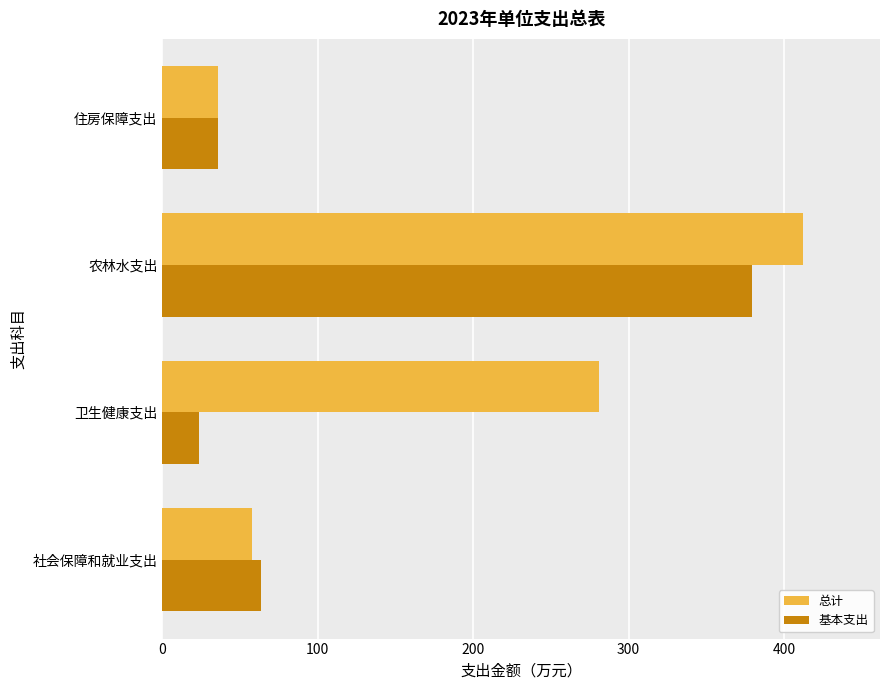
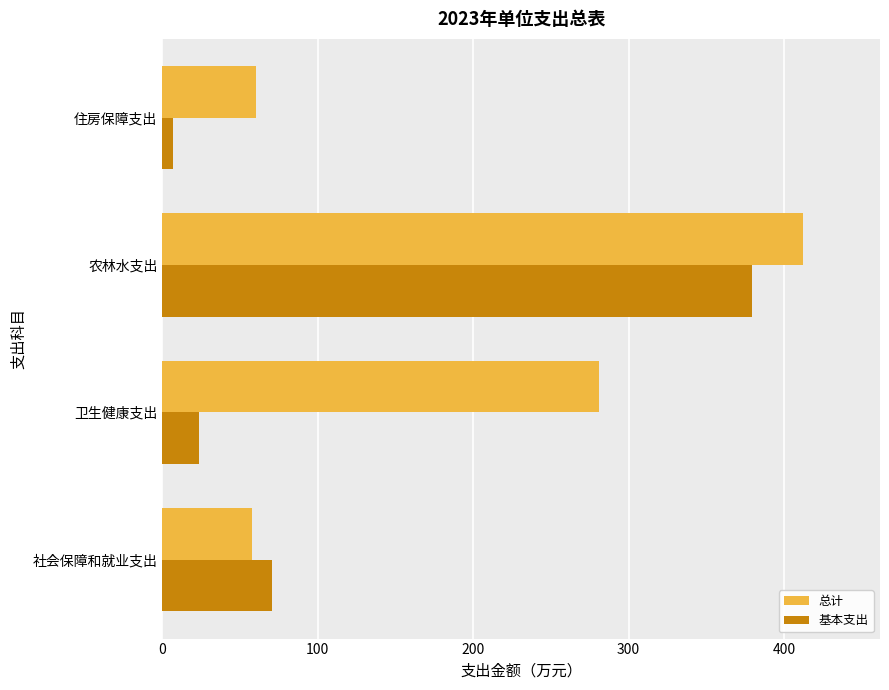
总计, 住房保障支出: 36 -> 60
基本支出, 住房保障支出: 36 -> 7
基本支出, 社会保障和就业支出: 64 -> 70
